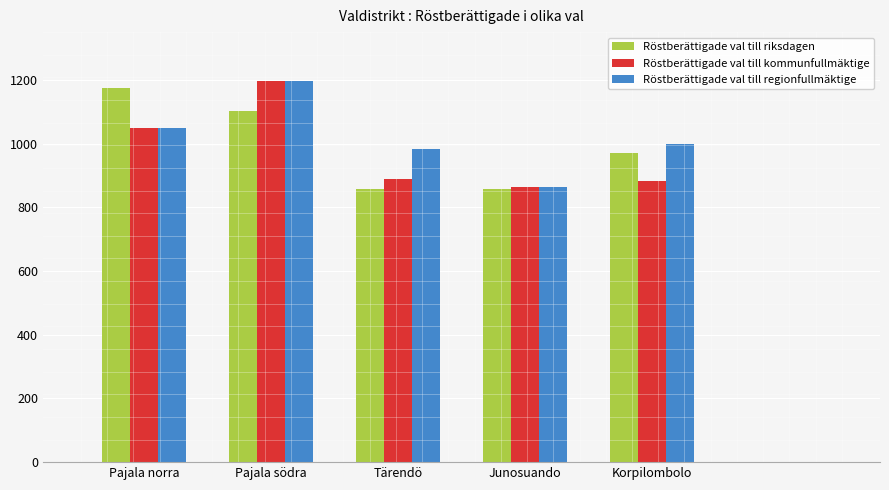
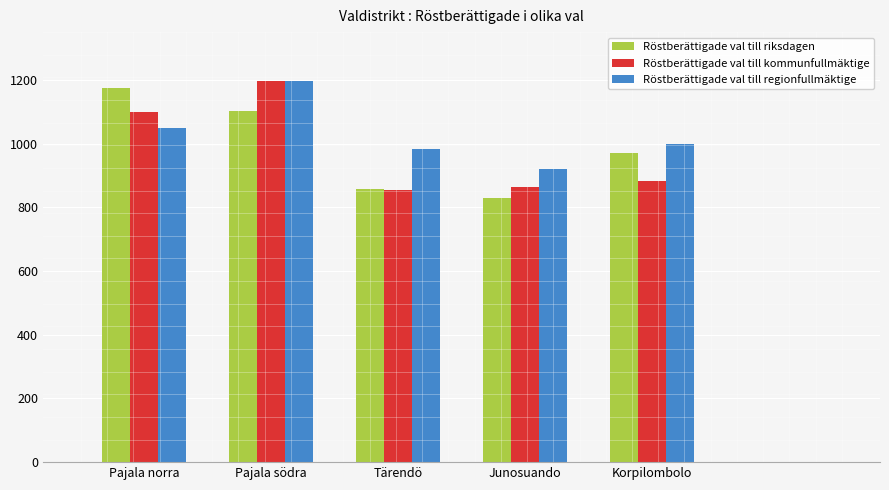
Röstberättigade val till kommunfullmäktige, Pajala norra: 1050 -> 1100
Röstberättigade val till kommunfullmäktige, Tärendö: 890 -> 860
Röstberättigade val till riksdagen, Junosuando: 860 -> 830
Röstberättigade val till regionfullmäktige, Junosuando: 870 -> 920
